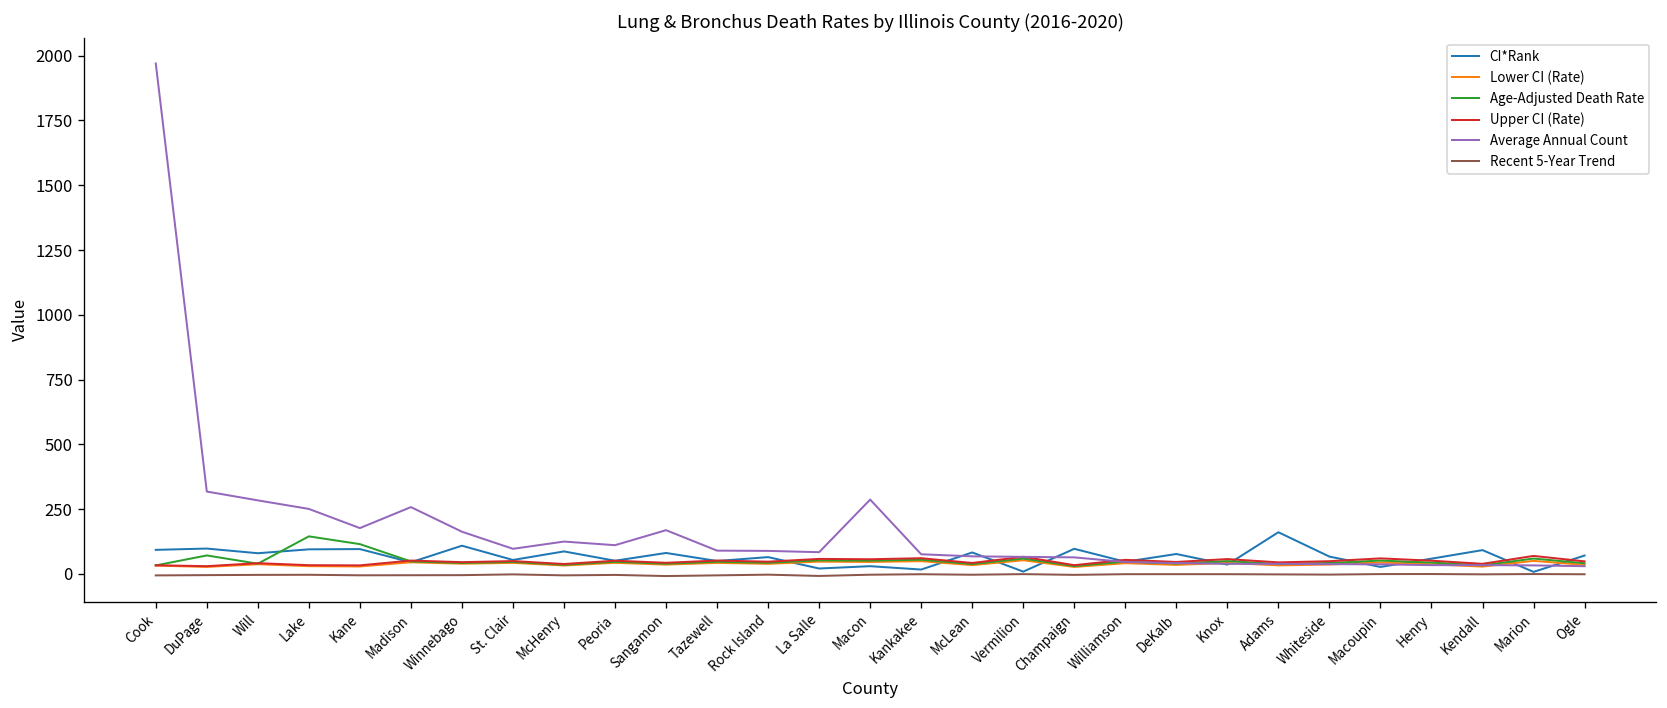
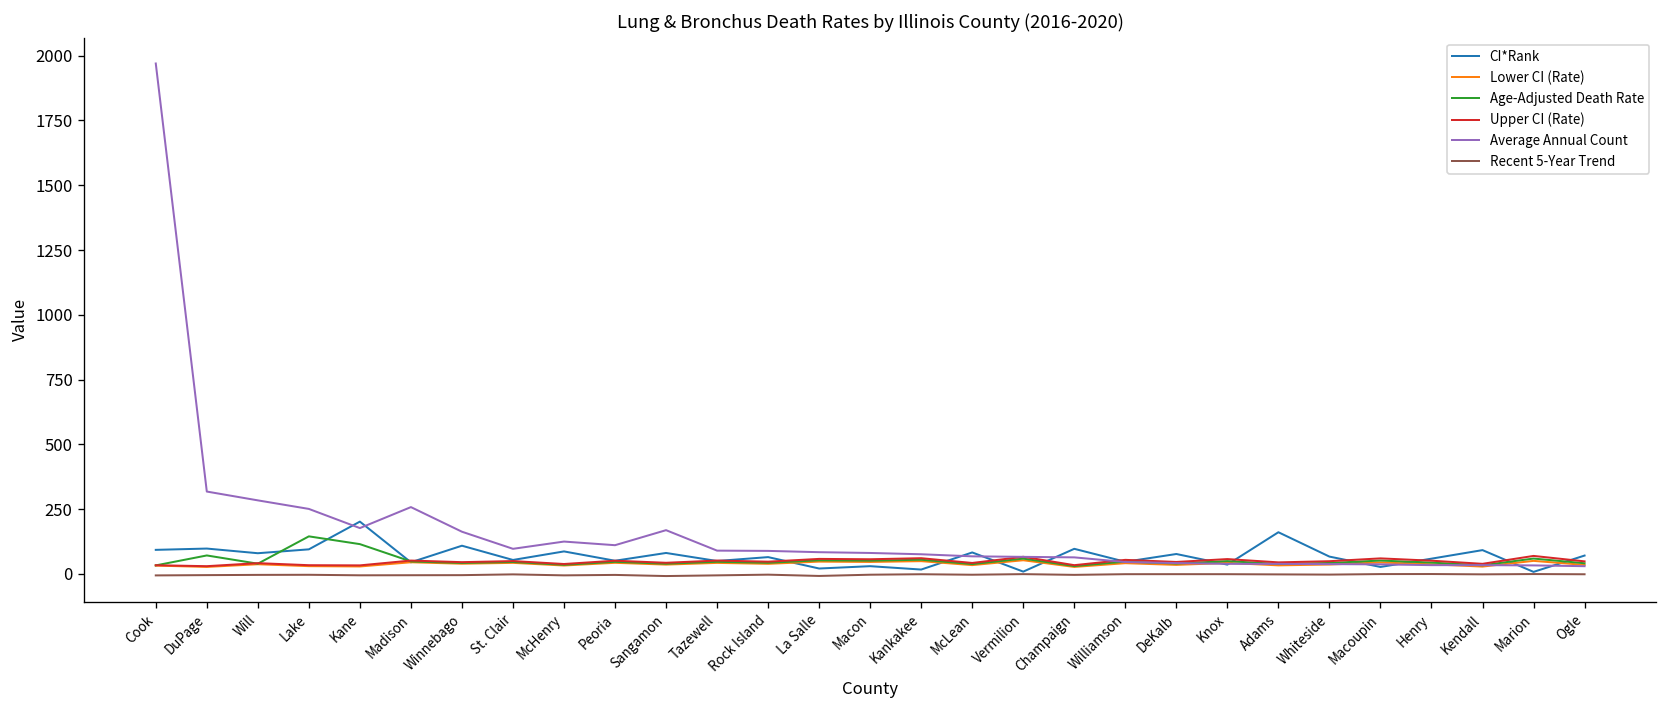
CI*Rank, Kane: 100 -> 200
Average Annual Count, Macon: 290 -> 80
